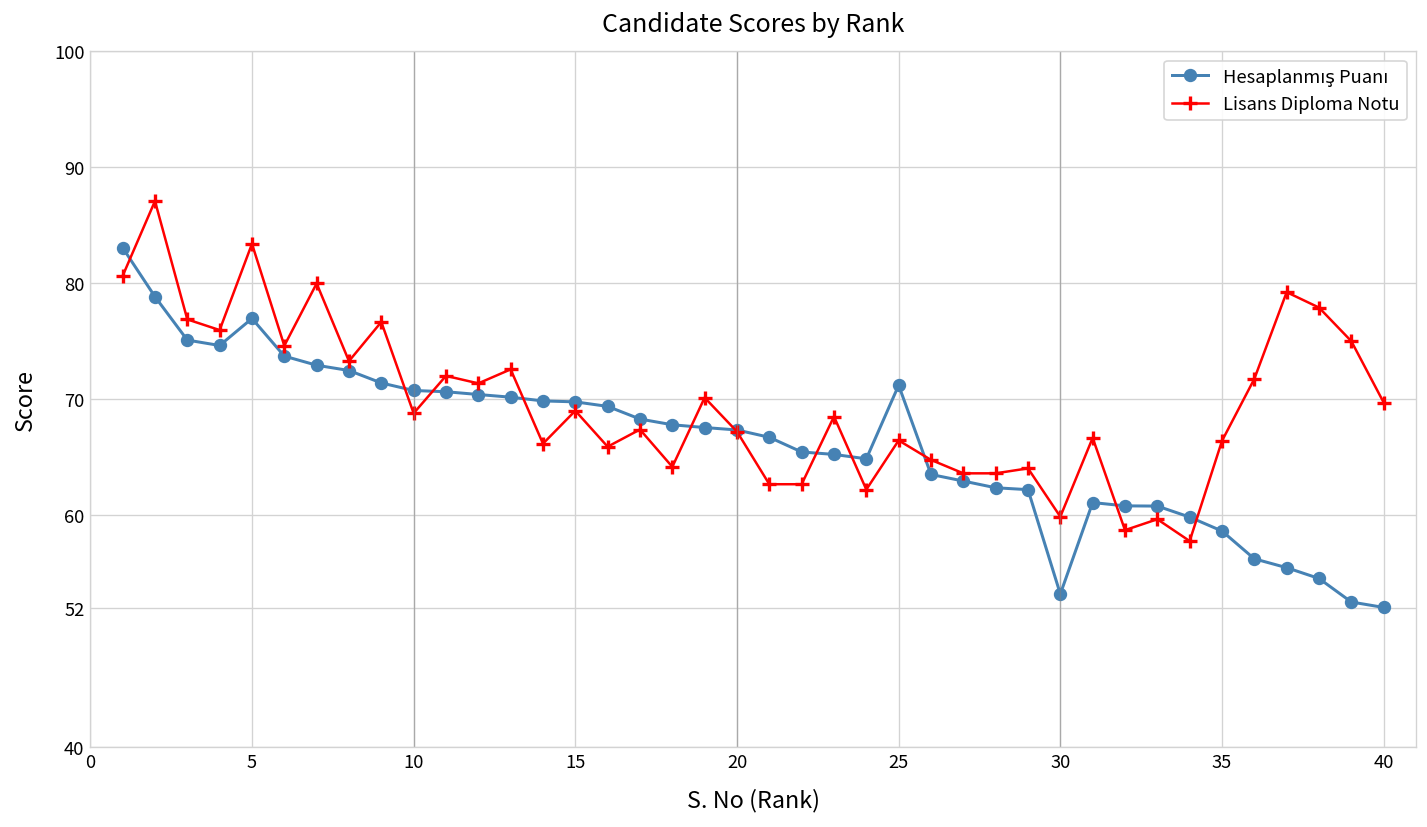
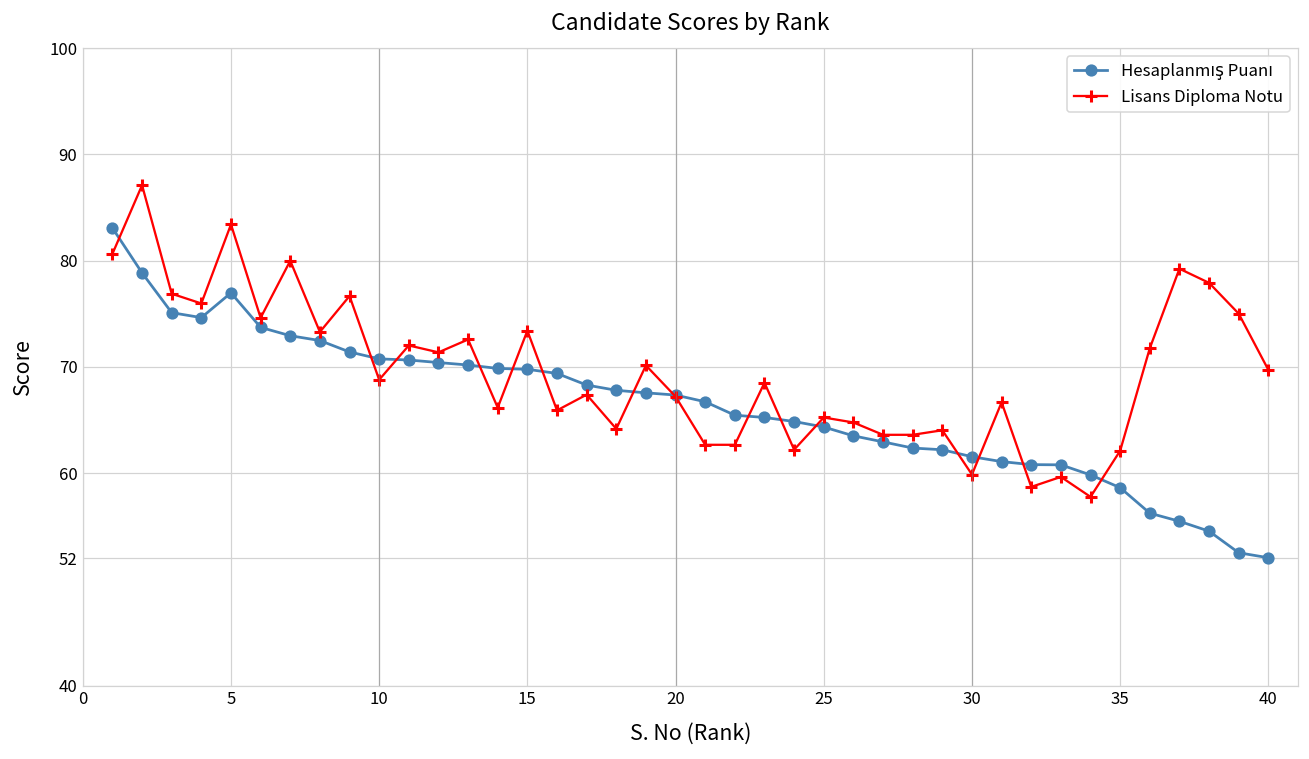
Lisans Diploma Notu, 15: 69 -> 73
Hesaplanmış Puanı, 25: 71 -> 64
Lisans Diploma Notu, 25: 66 -> 65
Hesaplanmış Puanı, 30: 53 -> 62
Lisans Diploma Notu, 35: 66 -> 62
